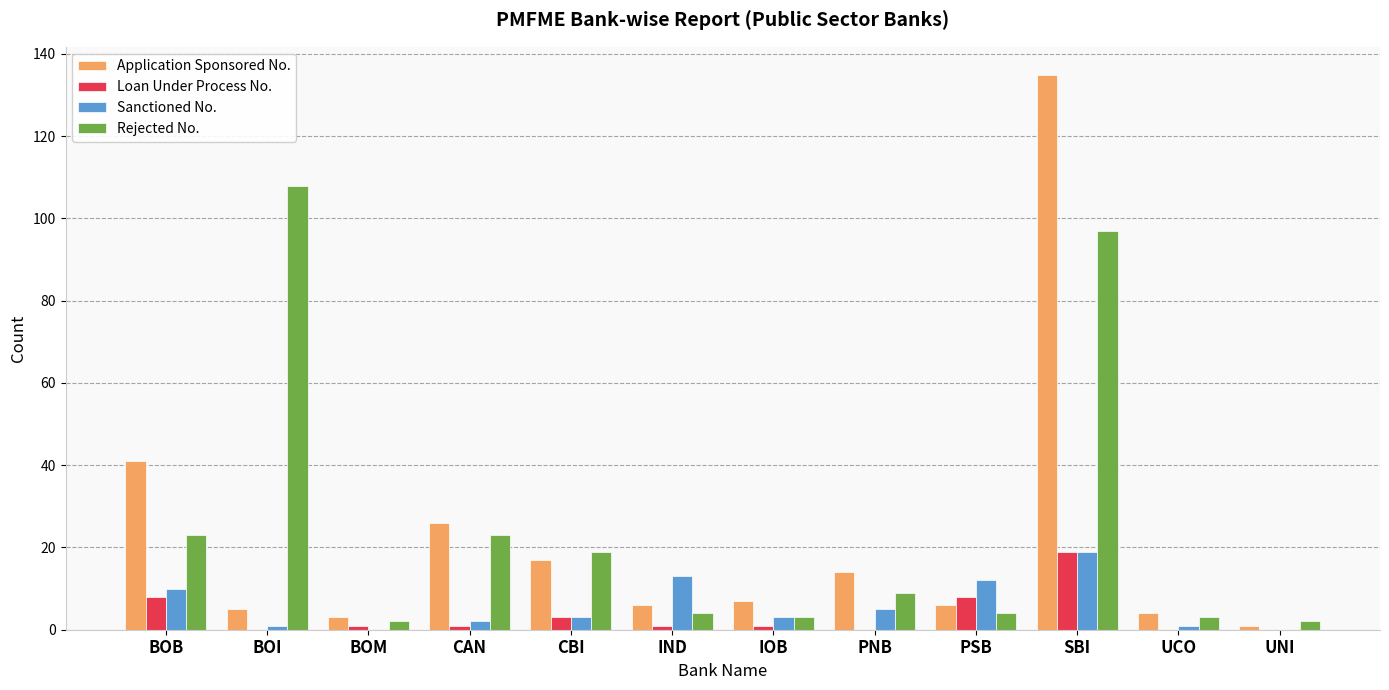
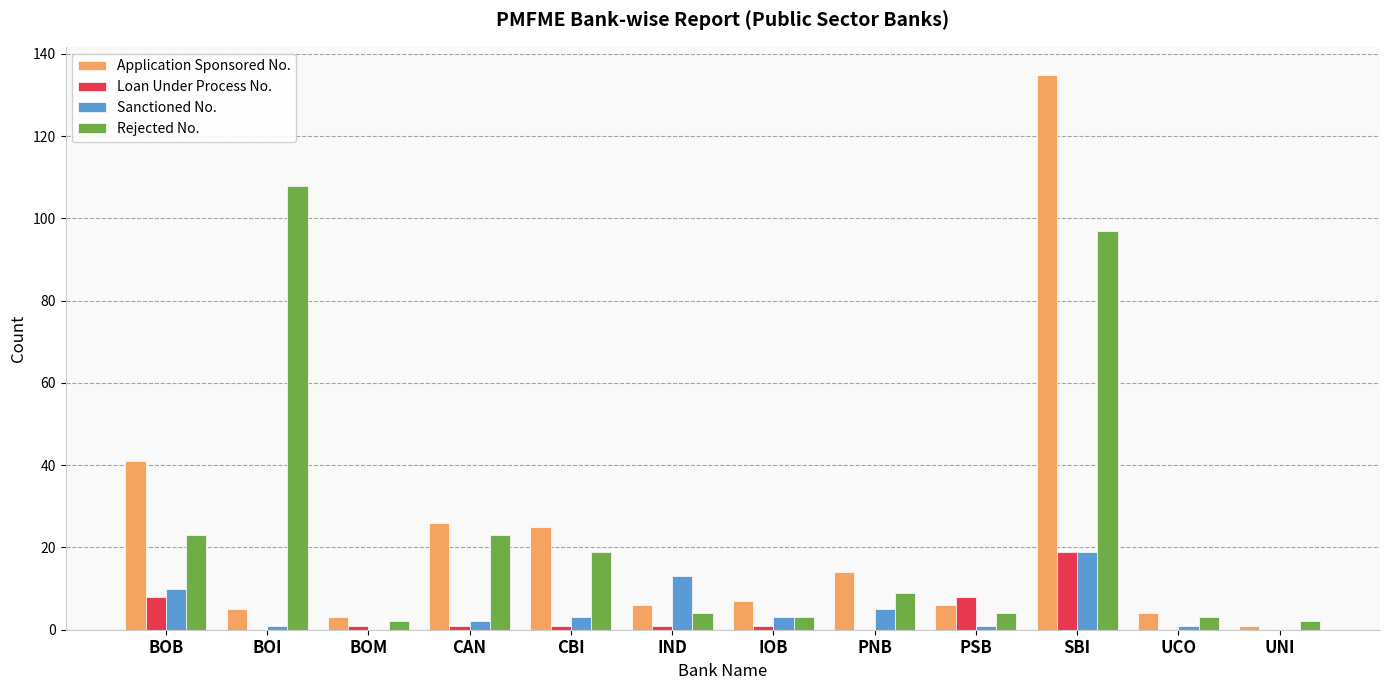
Application Sponsored No., CBI: 17 -> 25
Loan Under Process No., CBI: 3 -> 1
Sanctioned No., PSB: 12 -> 1
